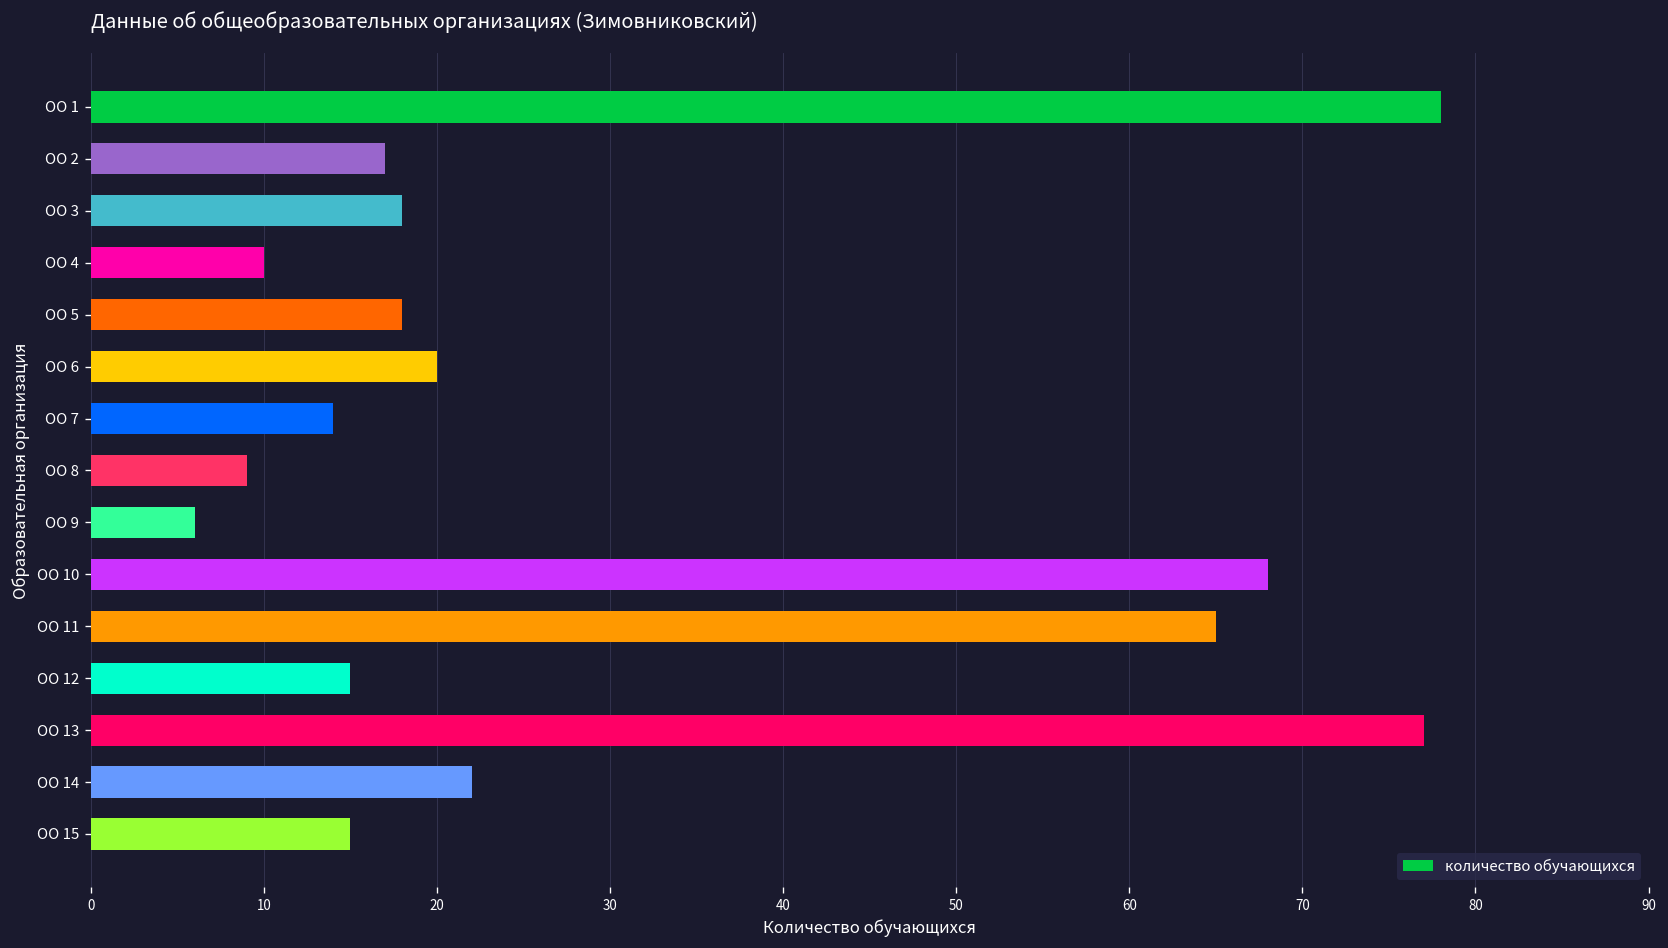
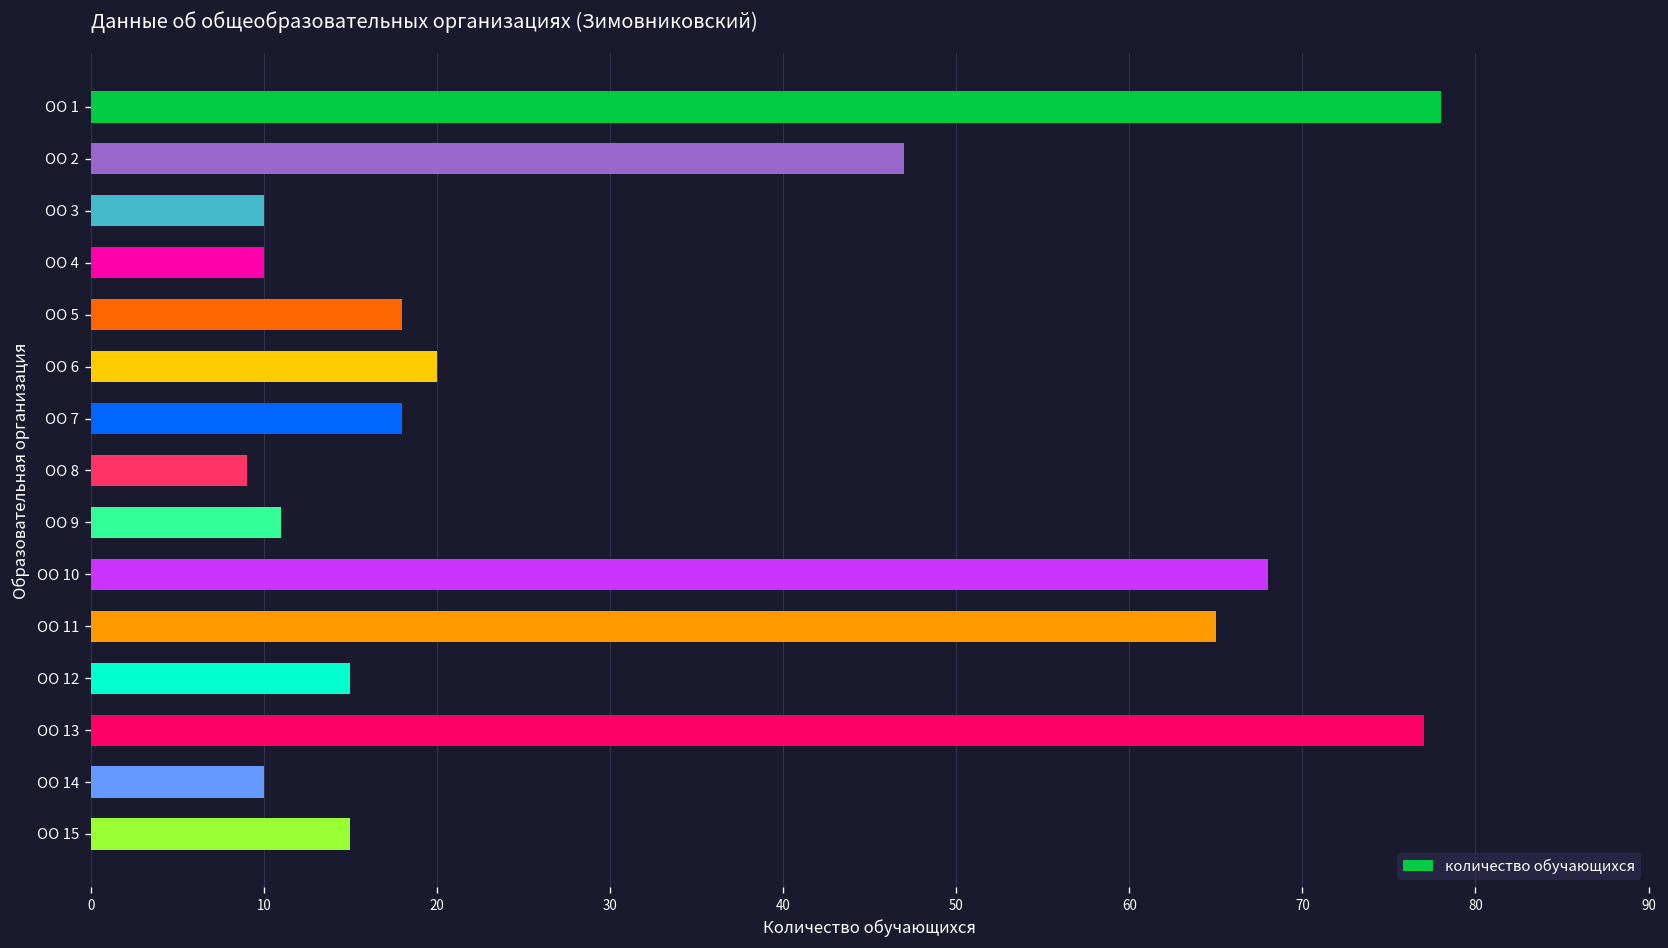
ОО 2: 17 -> 47
ОО 3: 18 -> 10
ОО 7: 14 -> 18
ОО 9: 6 -> 11
ОО 14: 22 -> 10
